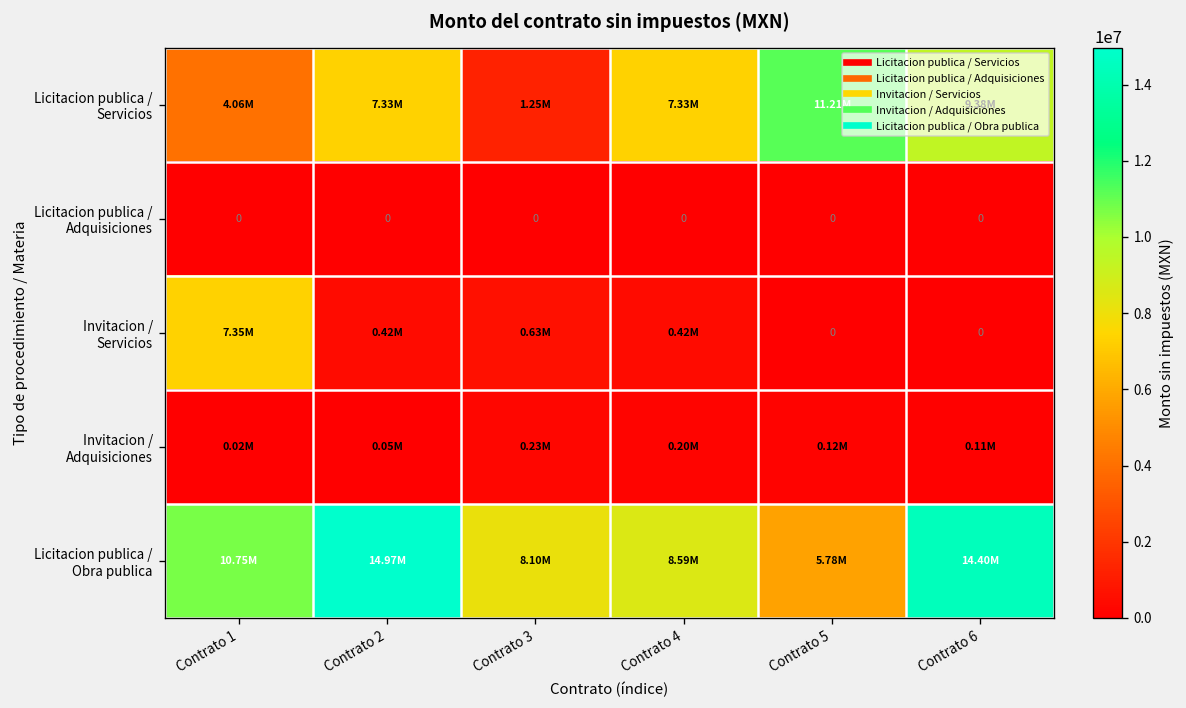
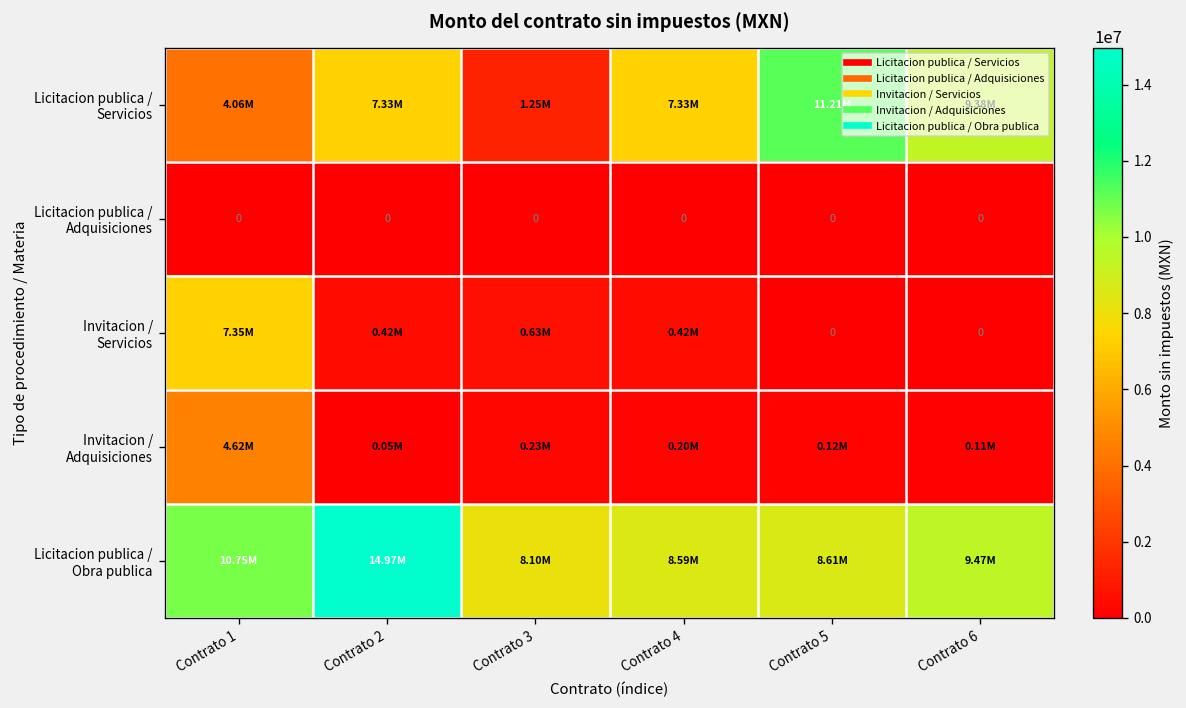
Invitacion / Adquisiciones, Contrato 1: 0.02M -> 4.62M
Licitacion publica / Obra publica, Contrato 5: 5.78M -> 8.61M
Licitacion publica / Obra publica, Contrato 6: 14.40M -> 9.47M
